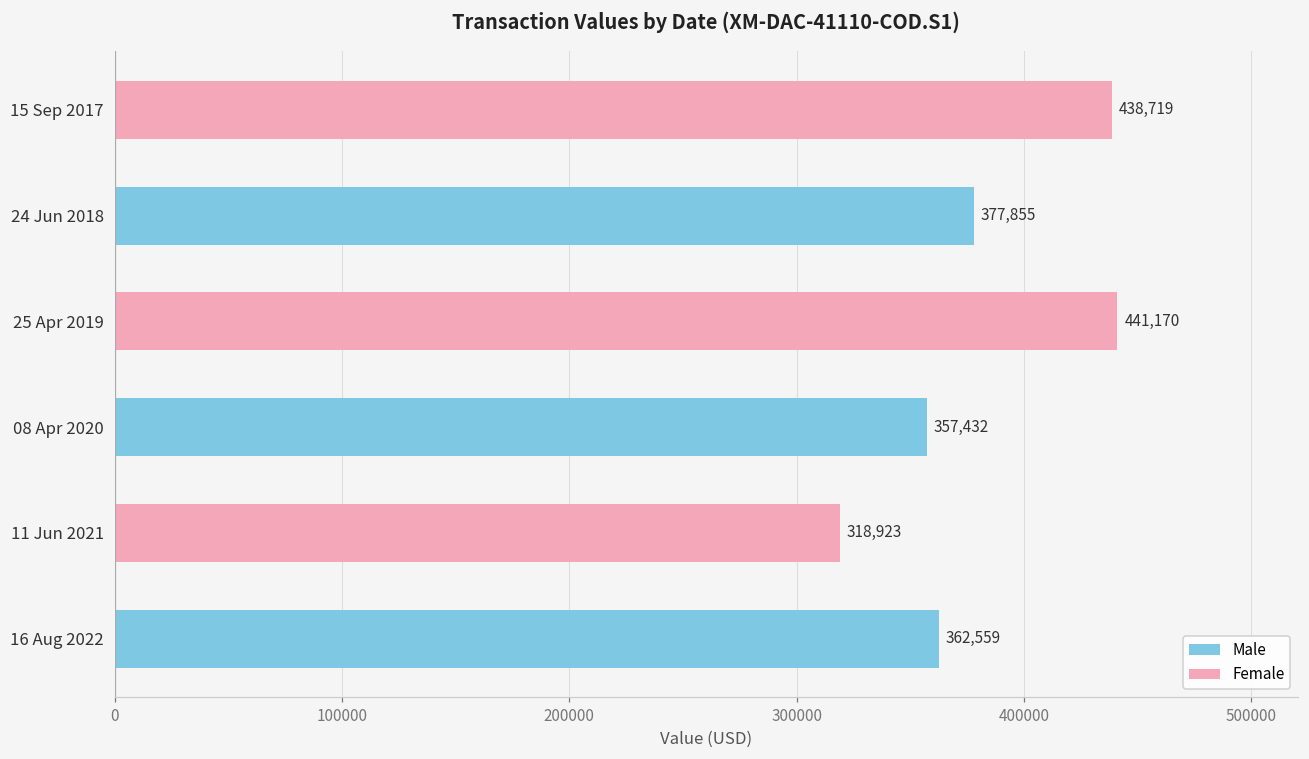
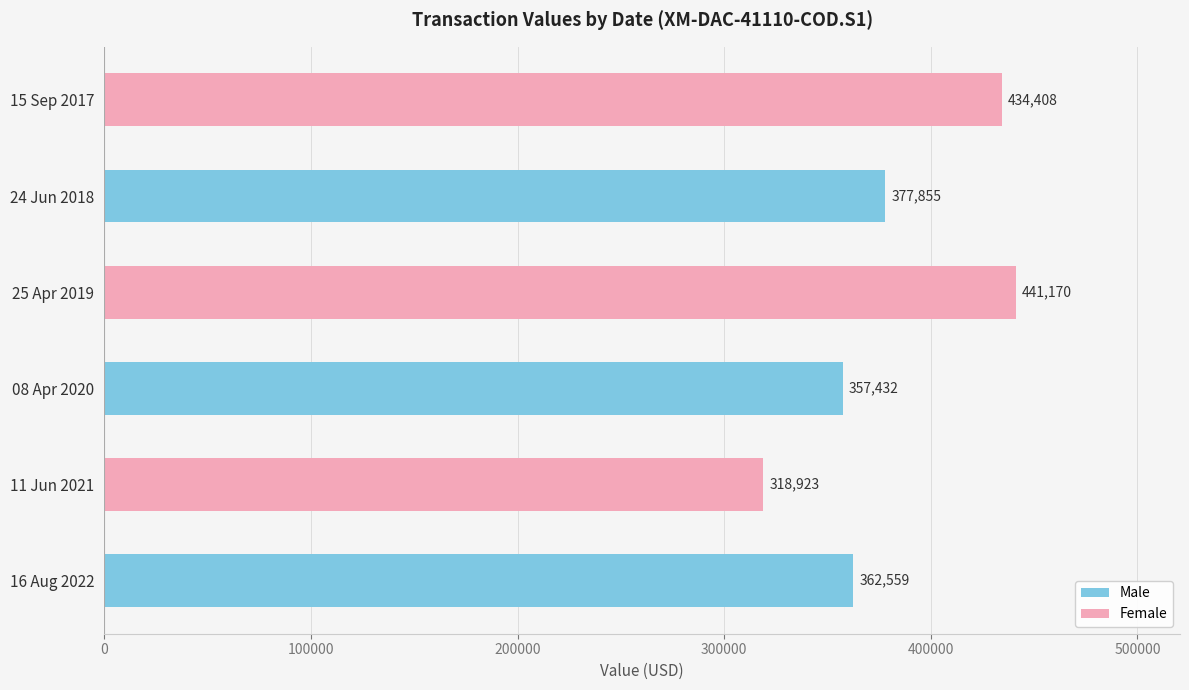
15 Sep 2017: 438,719 -> 434,408
